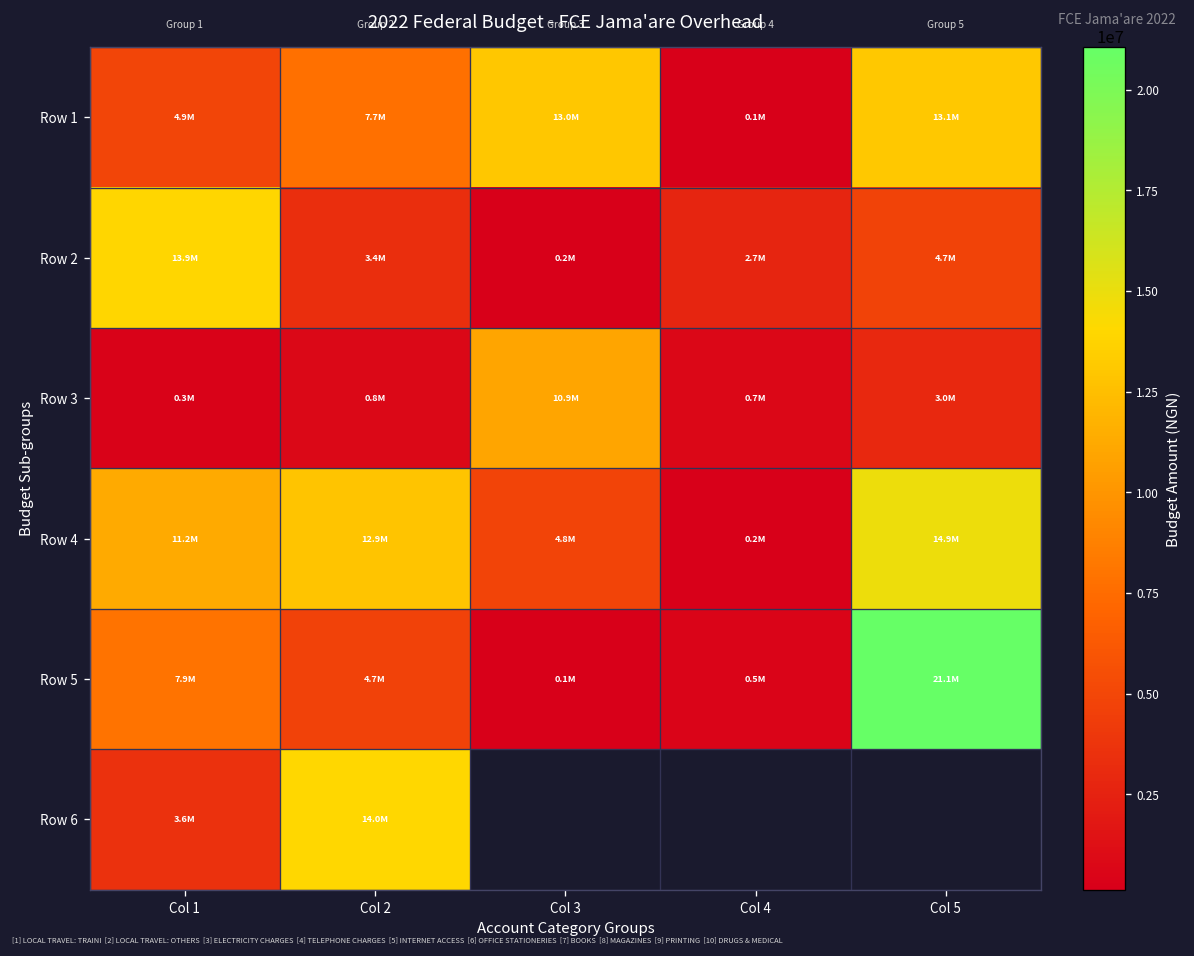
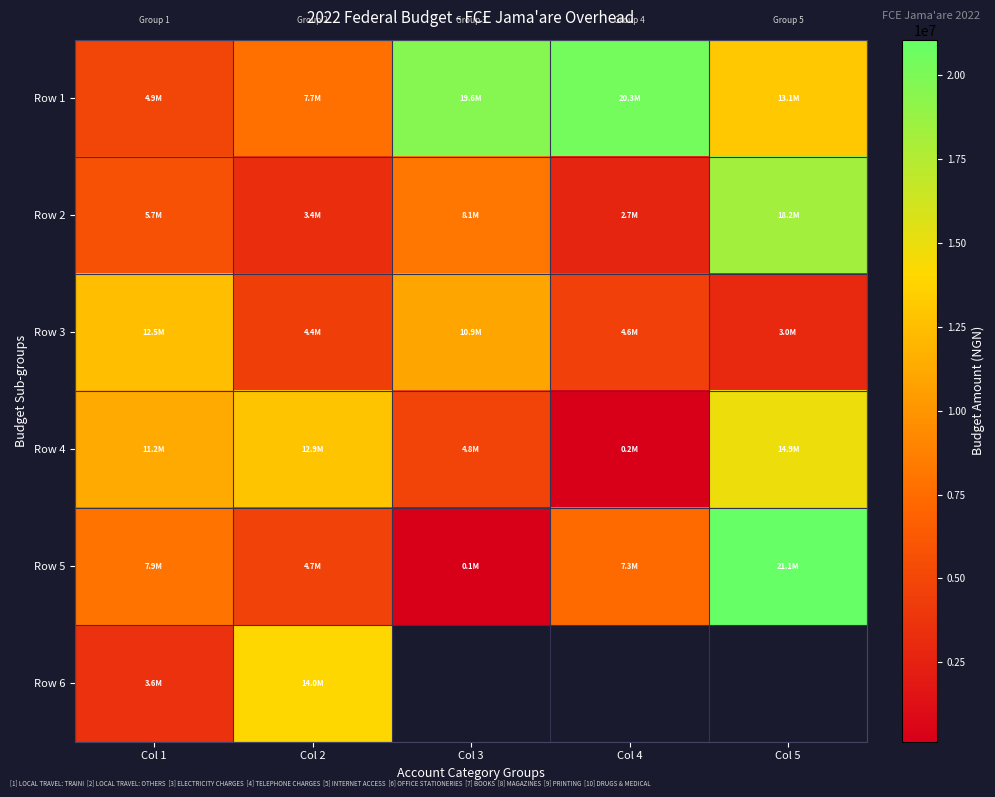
Row 1, Col 3: 13.0M -> 19.6M
Row 1, Col 4: 0.1M -> 20.3M
Row 2, Col 1: 13.9M -> 5.7M
Row 2, Col 3: 0.2M -> 8.1M
Row 2, Col 5: 4.7M -> 18.2M
Row 3, Col 1: 0.3M -> 12.5M
Row 3, Col 2: 0.8M -> 4.4M
Row 3, Col 4: 0.7M -> 4.6M
Row 5, Col 4: 0.5M -> 7.3M
